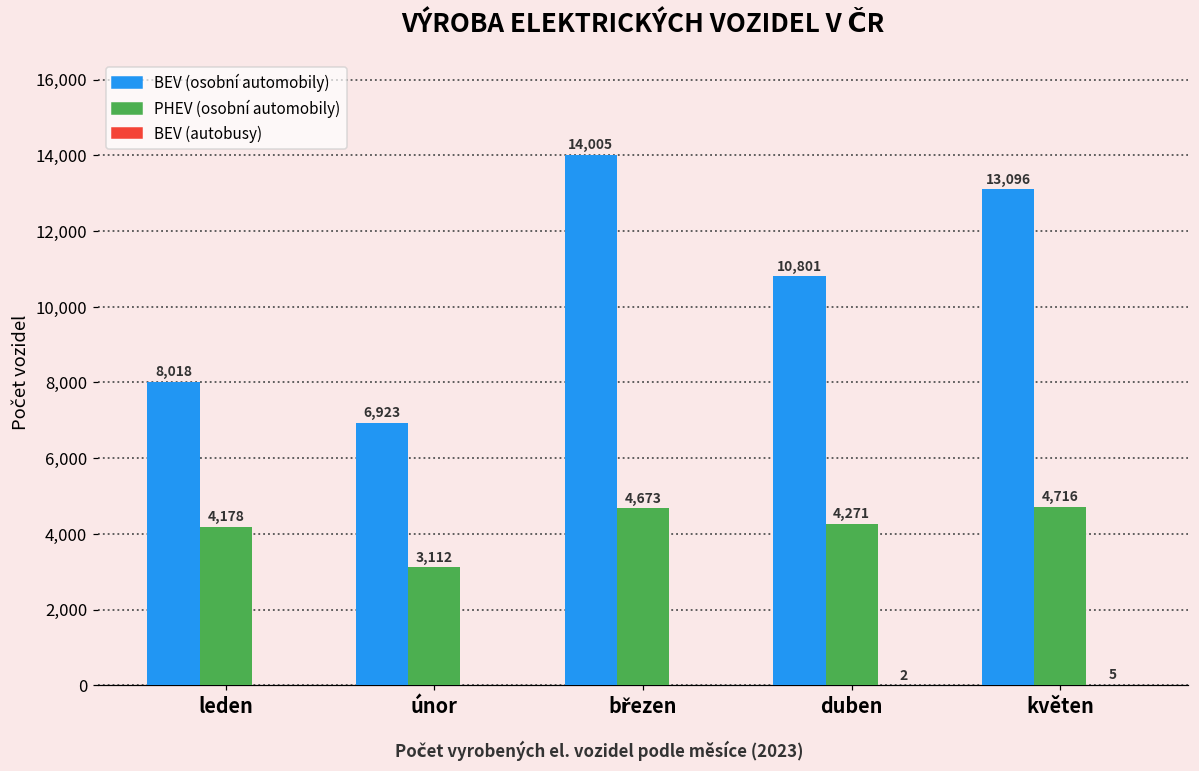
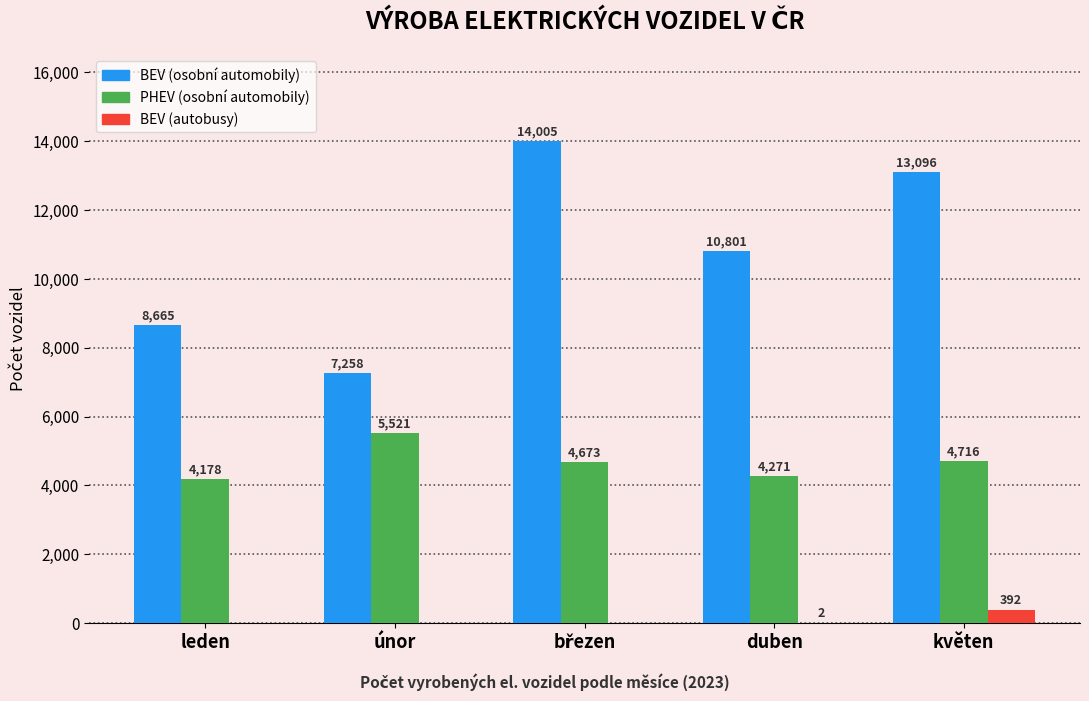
BEV (osobní automobily), leden: 8,018 -> 8,665
BEV (osobní automobily), únor: 6,923 -> 7,258
PHEV (osobní automobily), únor: 3,112 -> 5,521
BEV (autobusy), květen: 5 -> 392
